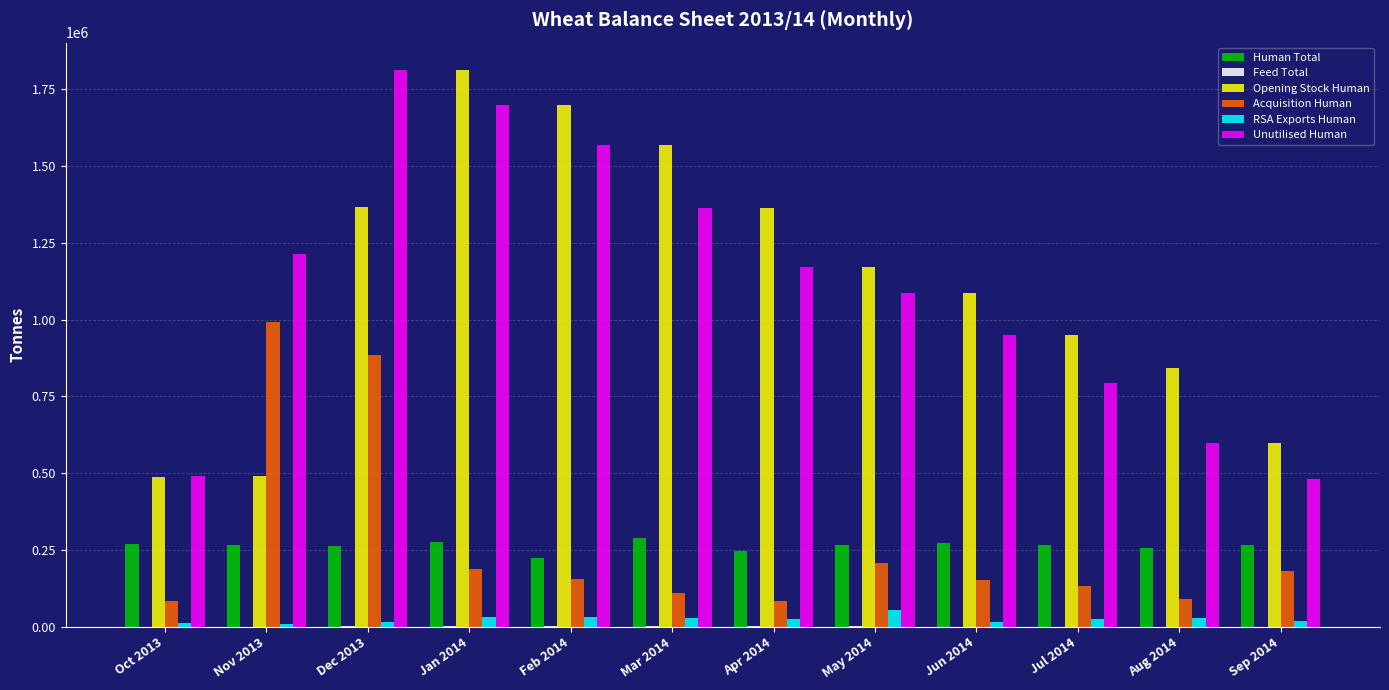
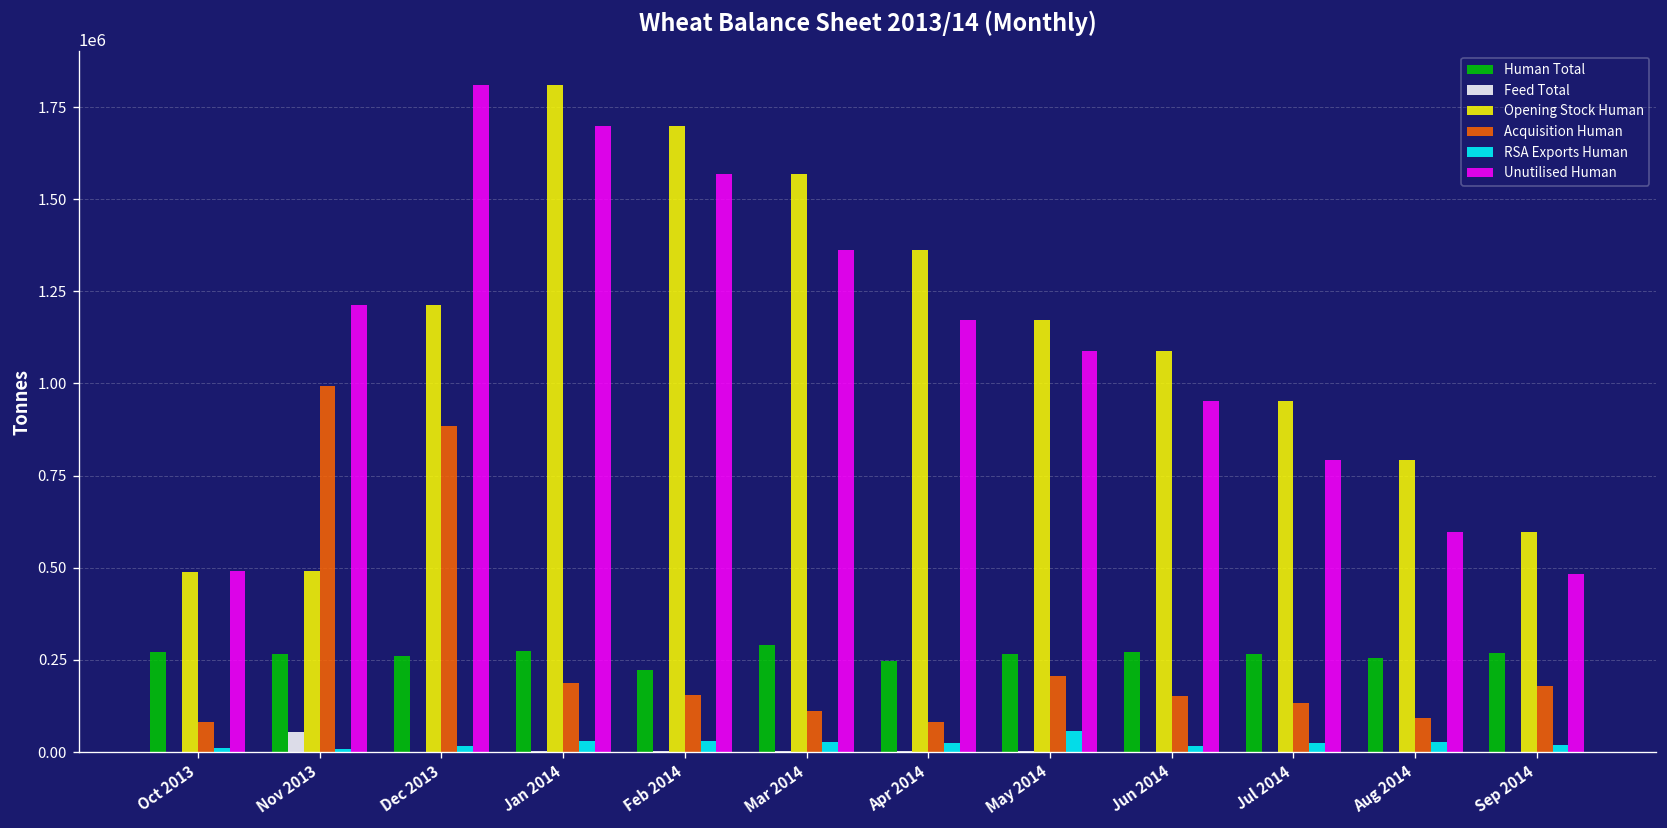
Feed Total, Nov 2013: 0 -> 50000
Opening Stock Human, Dec 2013: 1370000 -> 1210000
Opening Stock Human, Aug 2014: 840000 -> 790000
